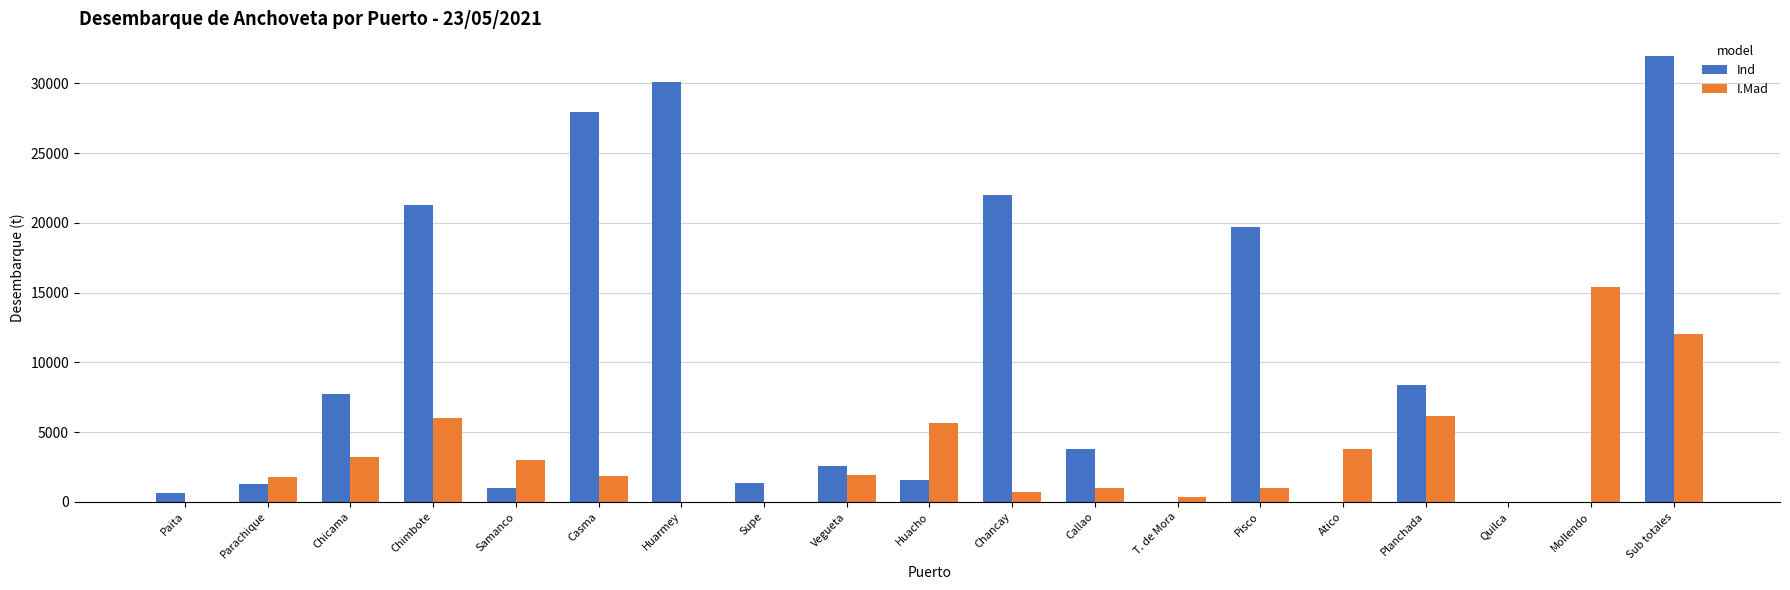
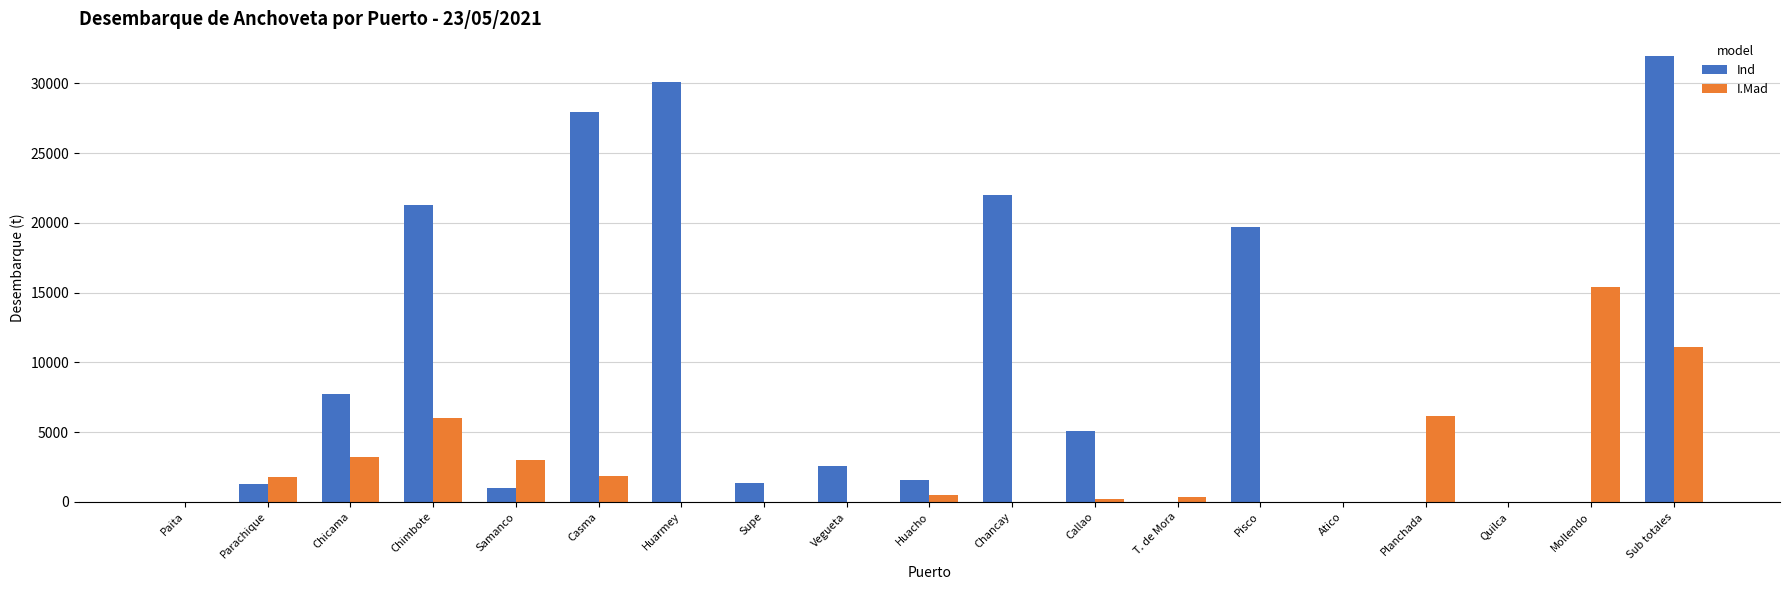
Ind, Paita: 600 -> 0
I.Mad, Vegueta: 1900 -> 0
I.Mad, Huacho: 5700 -> 500
I.Mad, Chancay: 700 -> 0
Ind, Callao: 3800 -> 5100
I.Mad, Callao: 1000 -> 200
I.Mad, Pisco: 1000 -> 0
I.Mad, Atico: 3800 -> 0
Ind, Planchada: 8400 -> 0
I.Mad, Sub totales: 12000 -> 11100
